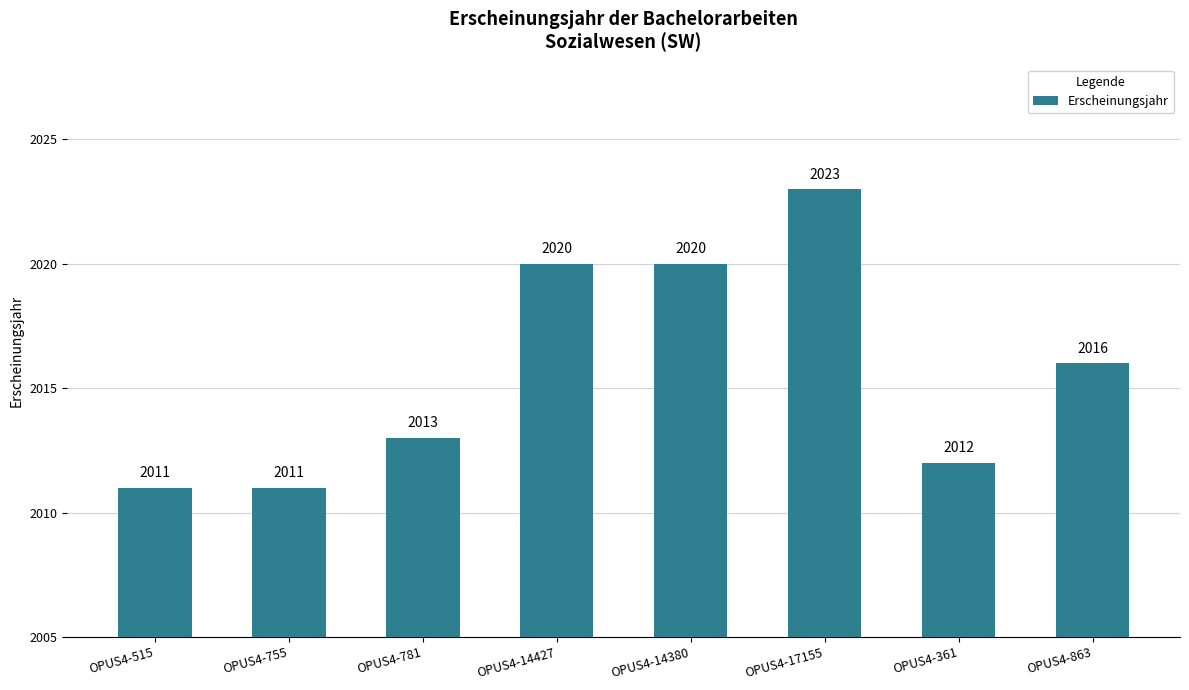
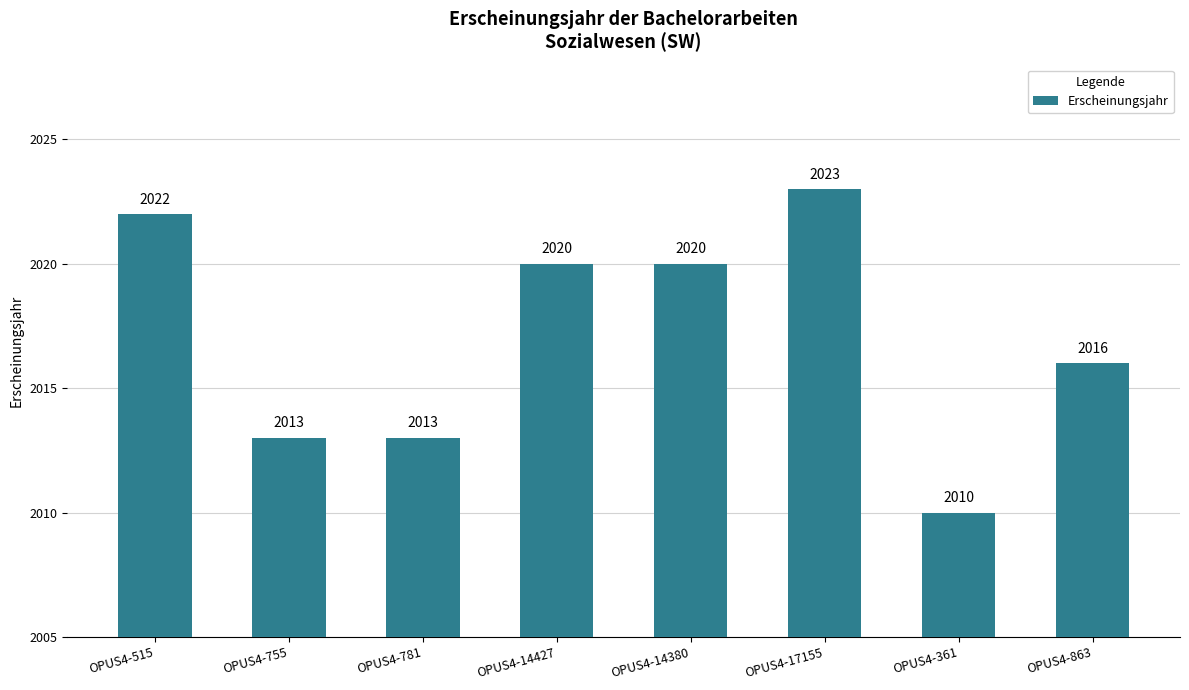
OPUS4-515: 2011 -> 2022
OPUS4-755: 2011 -> 2013
OPUS4-361: 2012 -> 2010
